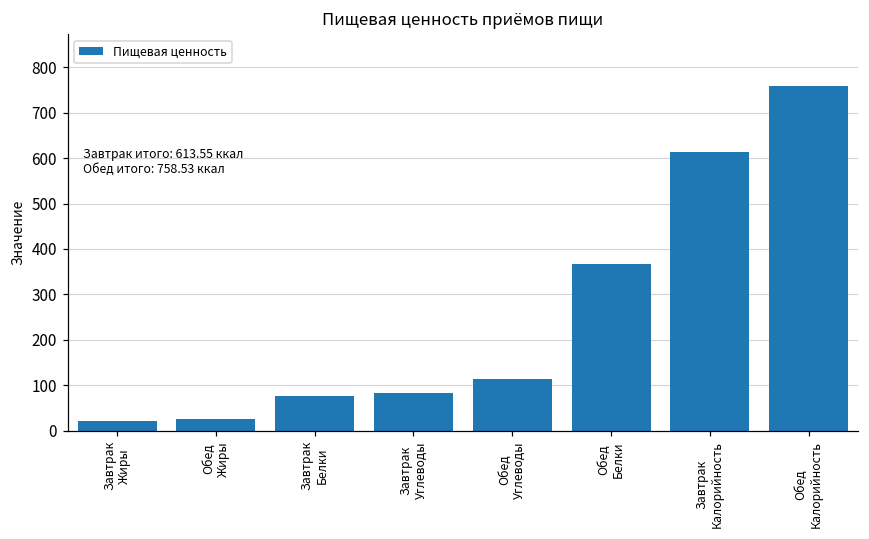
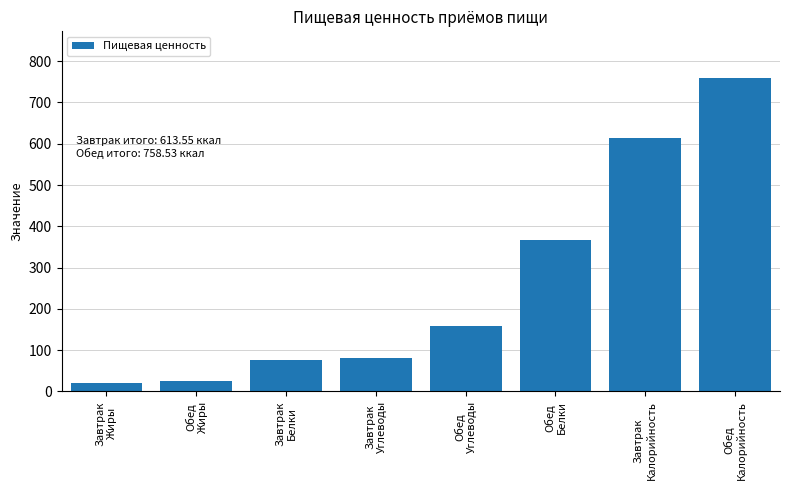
Обед Углеводы: 110 -> 160
